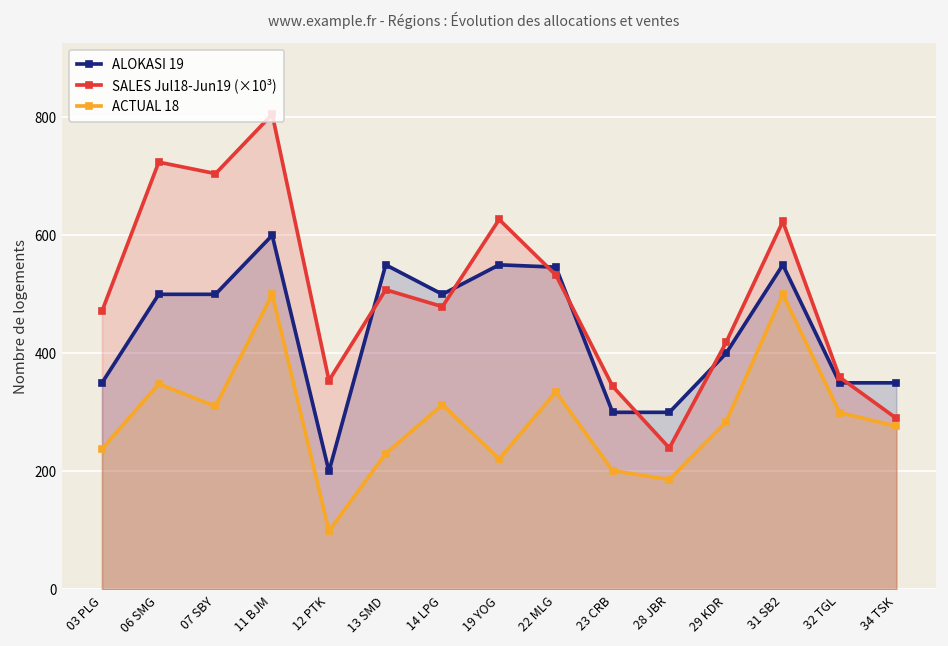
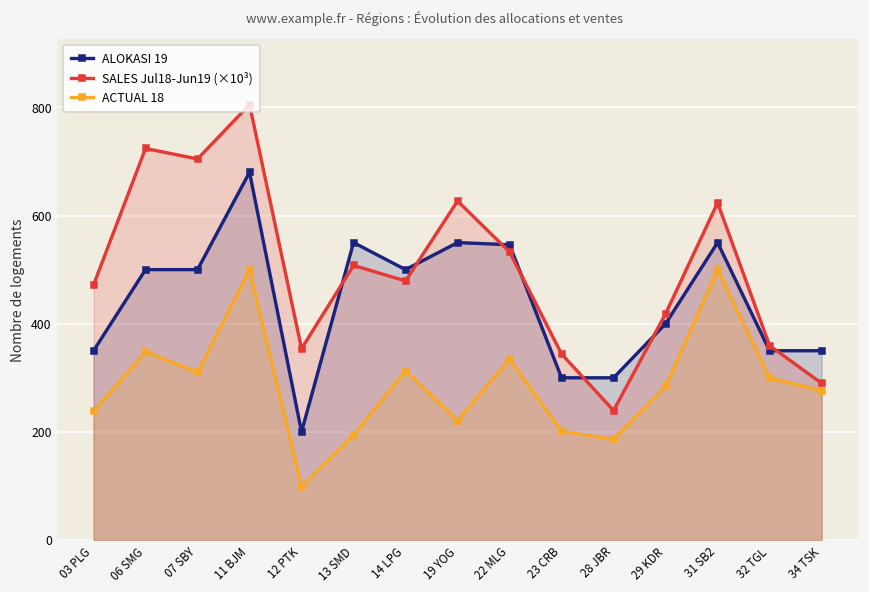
ALOKASI 19, 11 BJM: 600 -> 680
ACTUAL 18, 13 SMD: 230 -> 190
